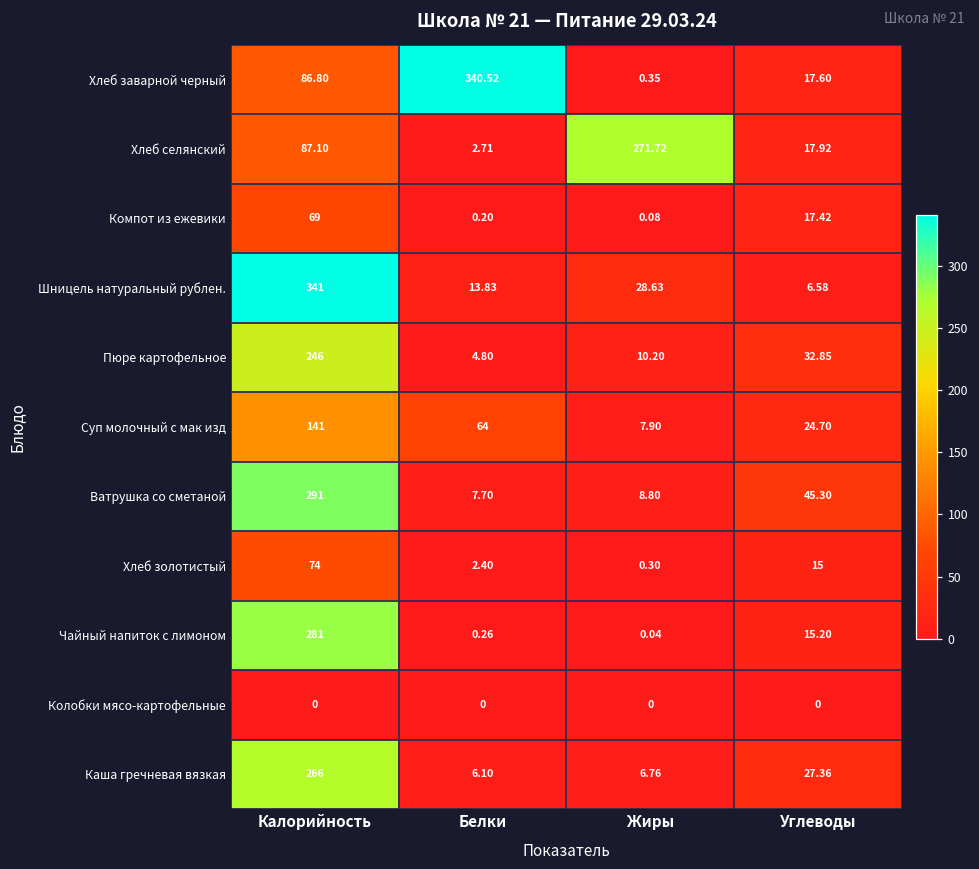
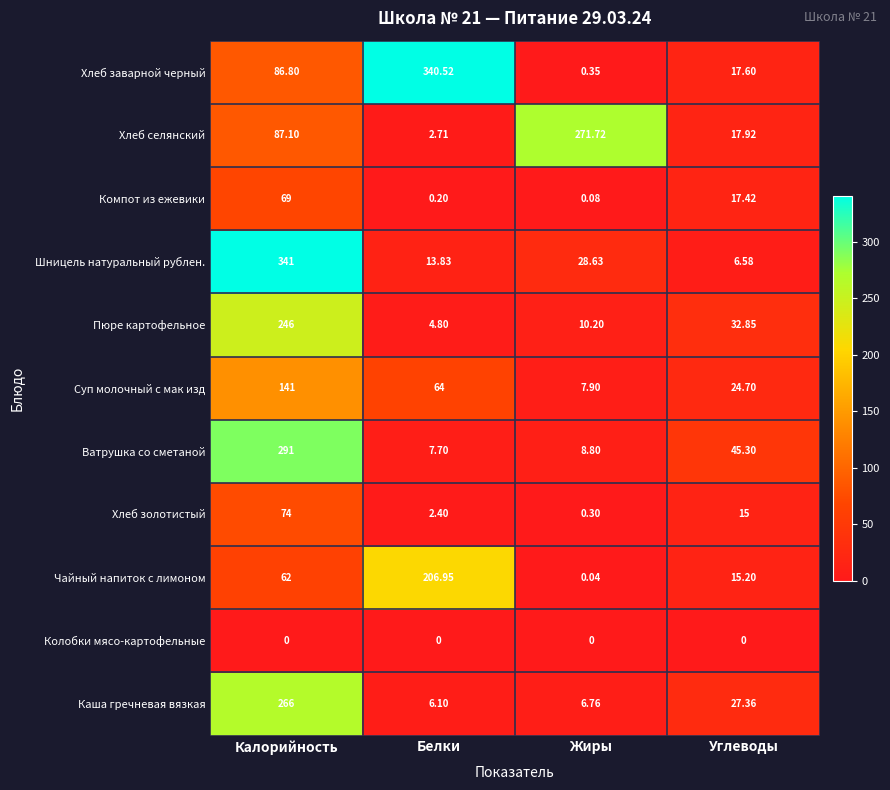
Чайный напиток с лимоном, Калорийность: 281 -> 62
Чайный напиток с лимоном, Белки: 0.26 -> 206.95
